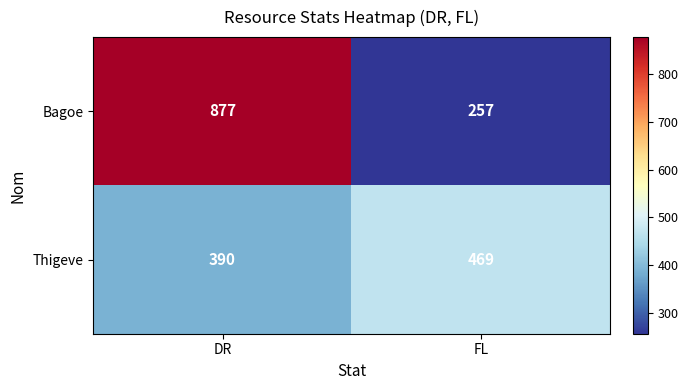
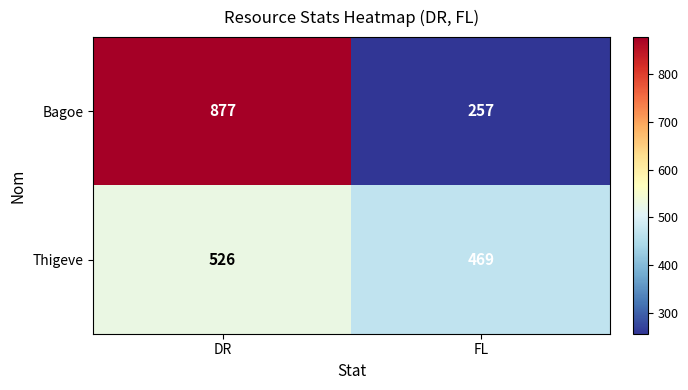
Thigeve, DR: 390 -> 526
